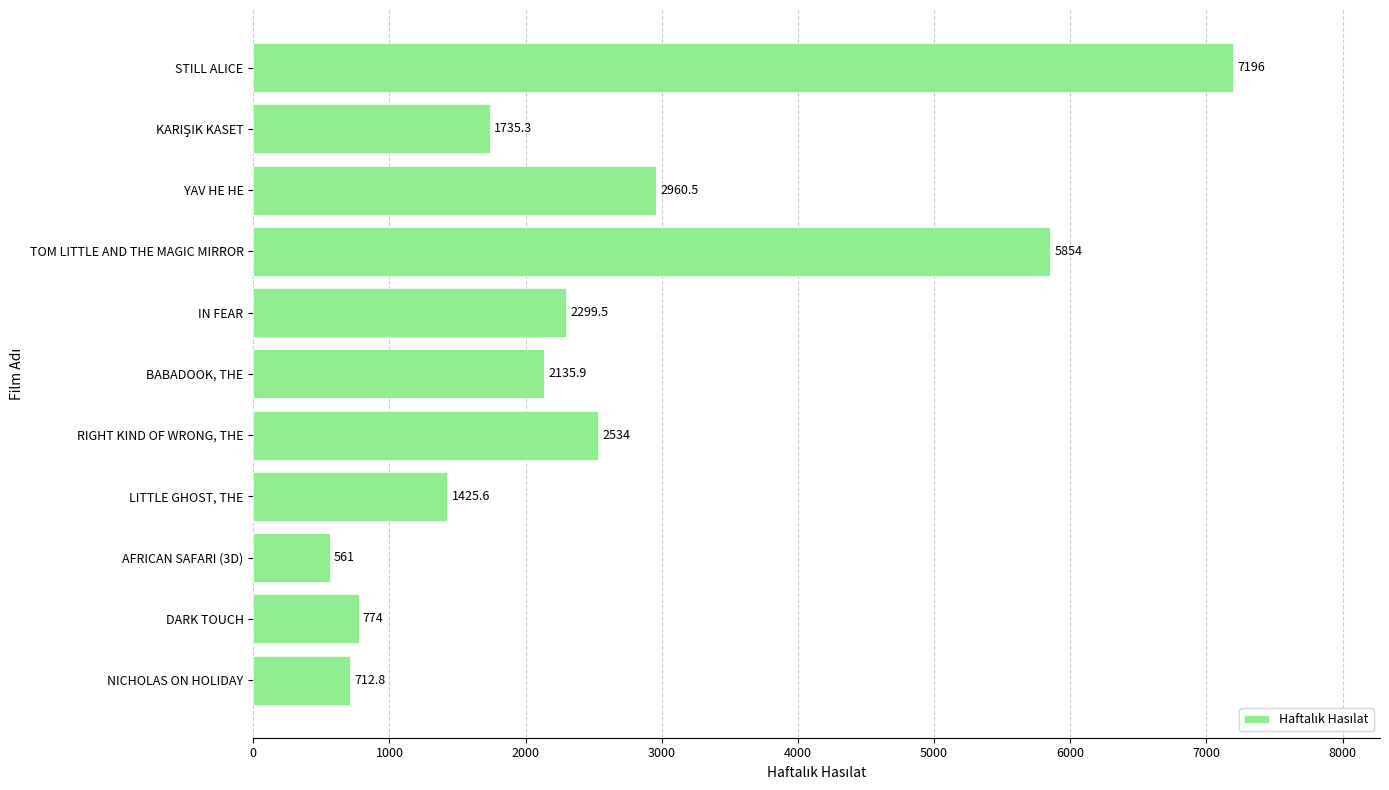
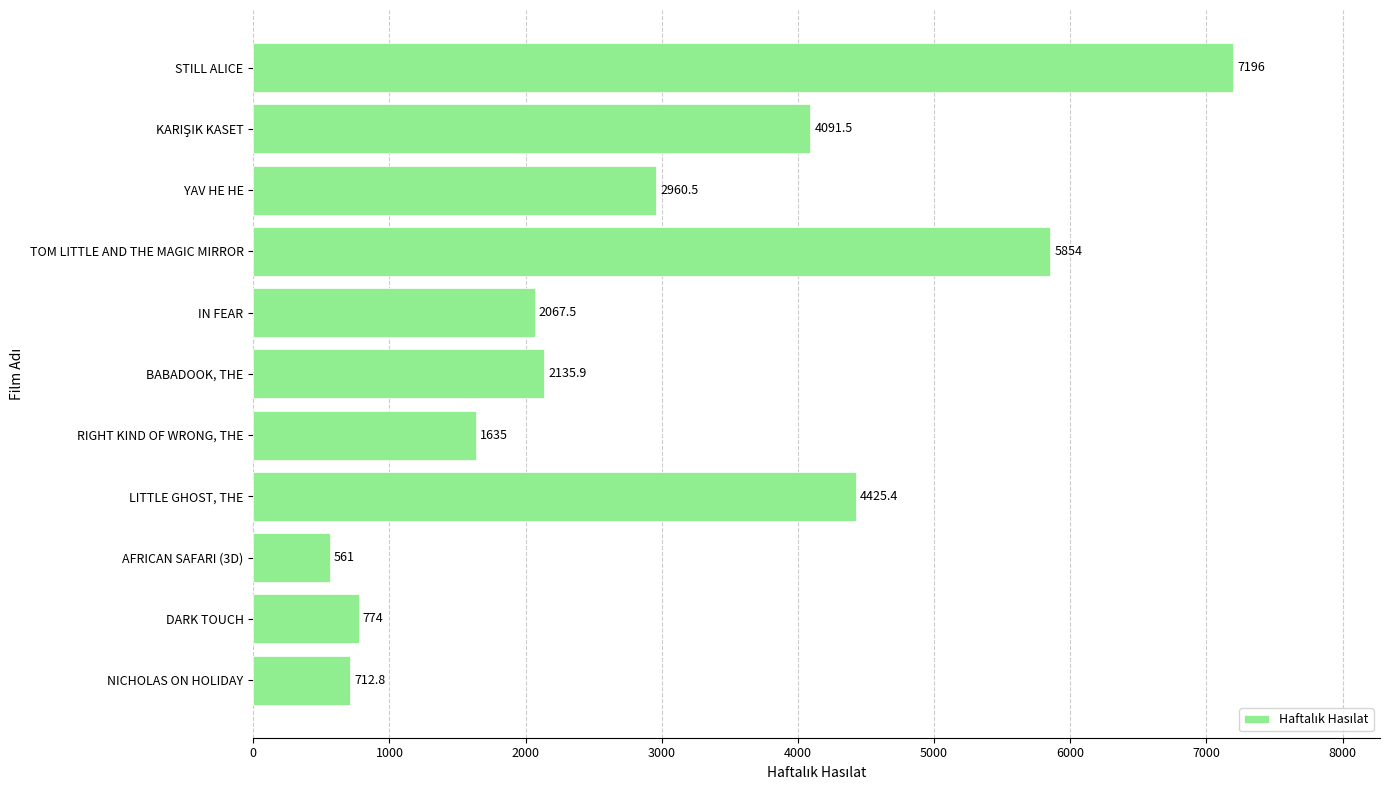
KARIŞIK KASET: 1735.3 -> 4091.5
IN FEAR: 2299.5 -> 2067.5
RIGHT KIND OF WRONG, THE: 2534 -> 1635
LITTLE GHOST, THE: 1425.6 -> 4425.4
